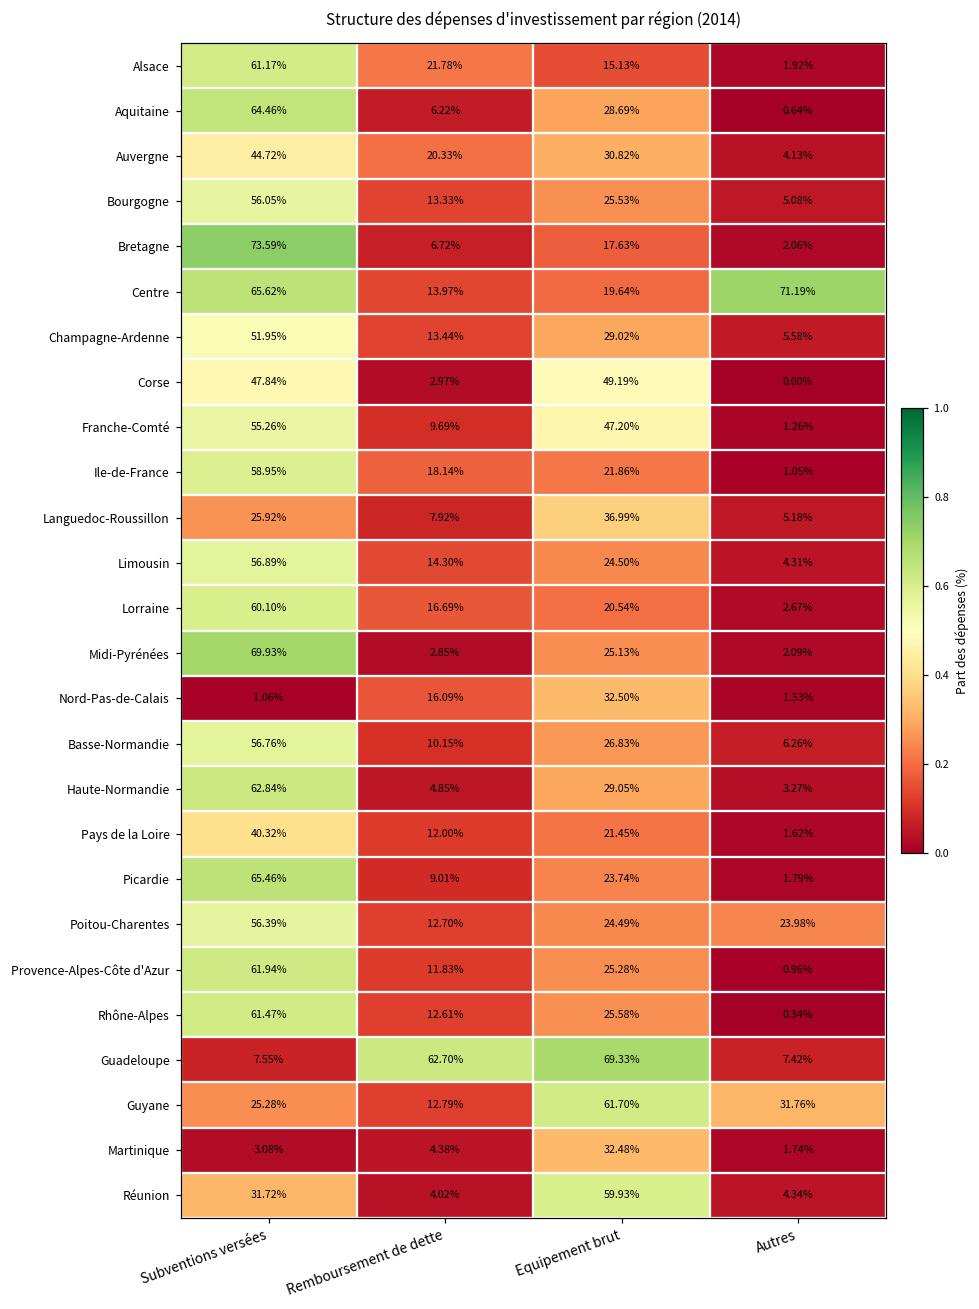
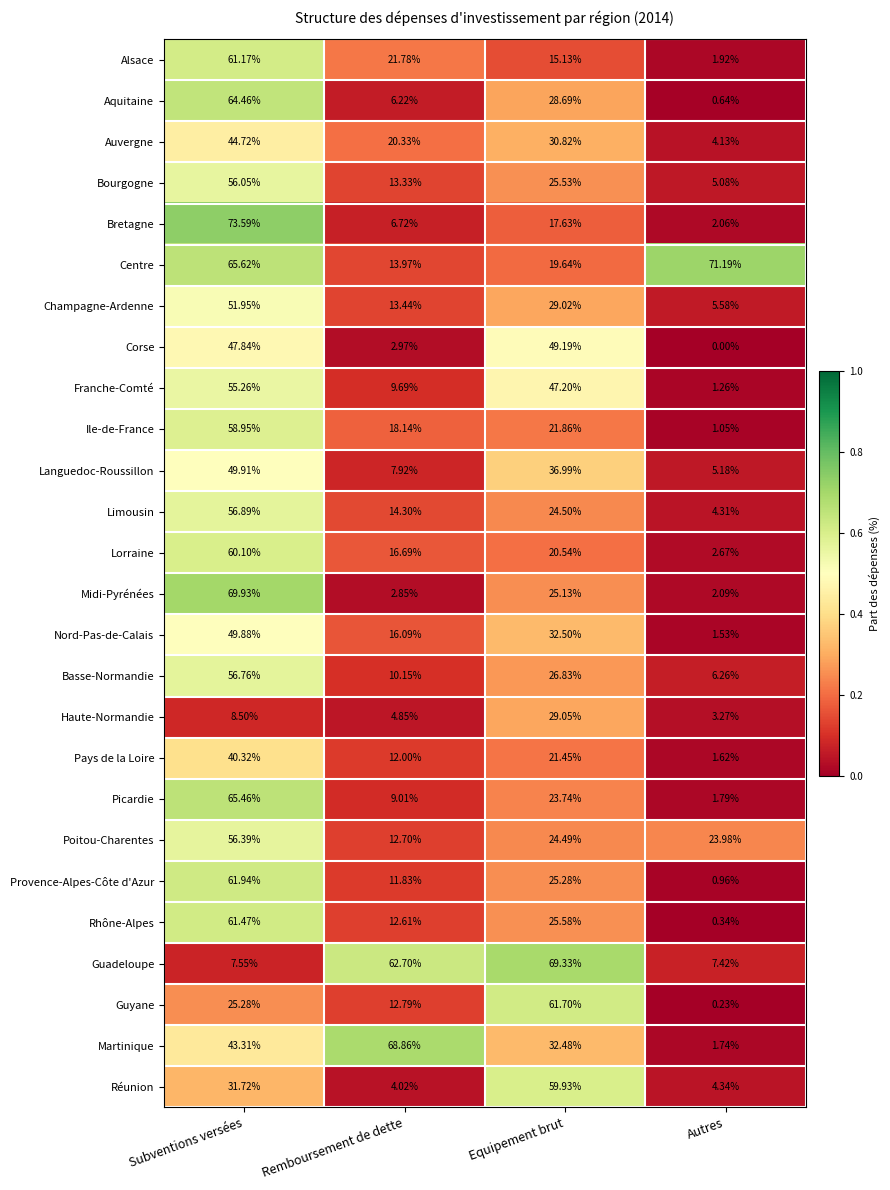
Languedoc-Roussillon, Subventions versées: 25.92% -> 49.91%
Nord-Pas-de-Calais, Subventions versées: 1.06% -> 49.88%
Haute-Normandie, Subventions versées: 62.84% -> 8.50%
Guyane, Autres: 31.76% -> 0.23%
Martinique, Subventions versées: 3.08% -> 43.31%
Martinique, Remboursement de dette: 4.38% -> 68.86%
